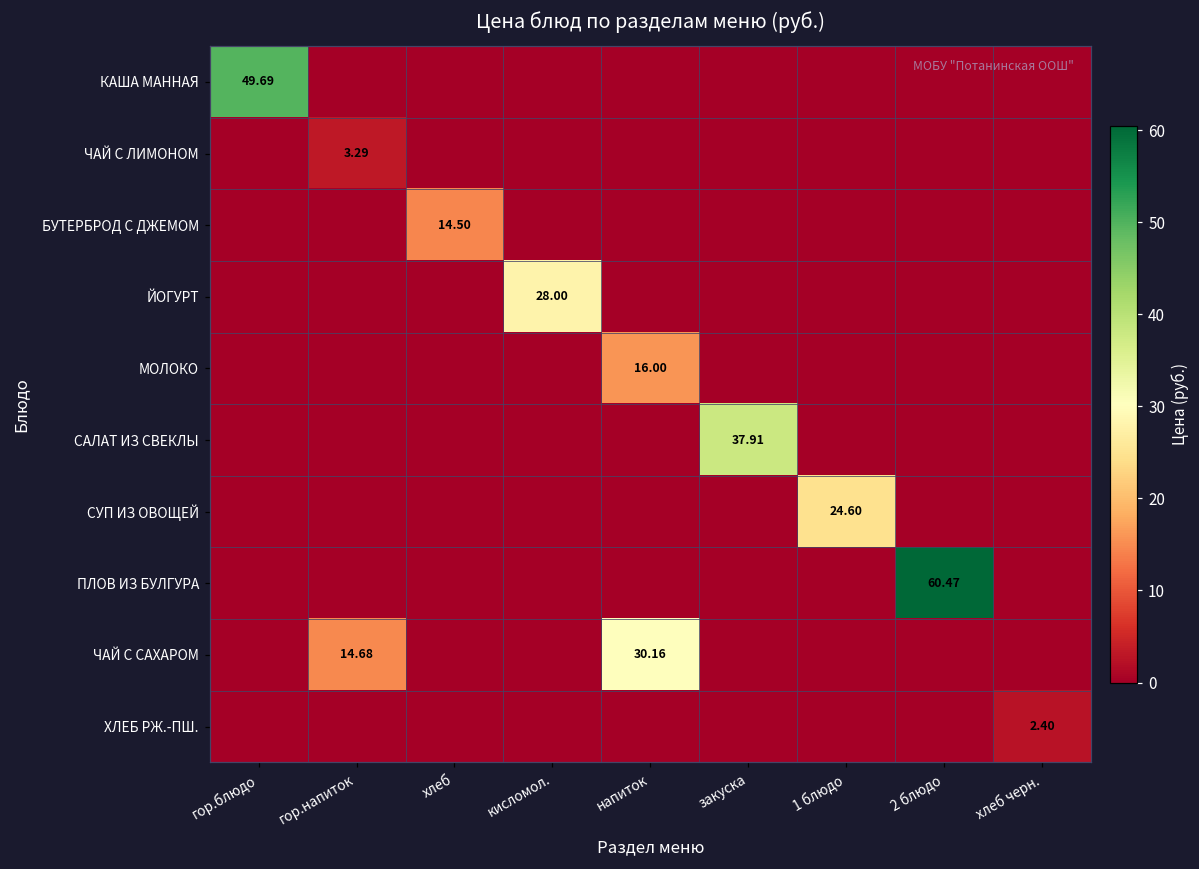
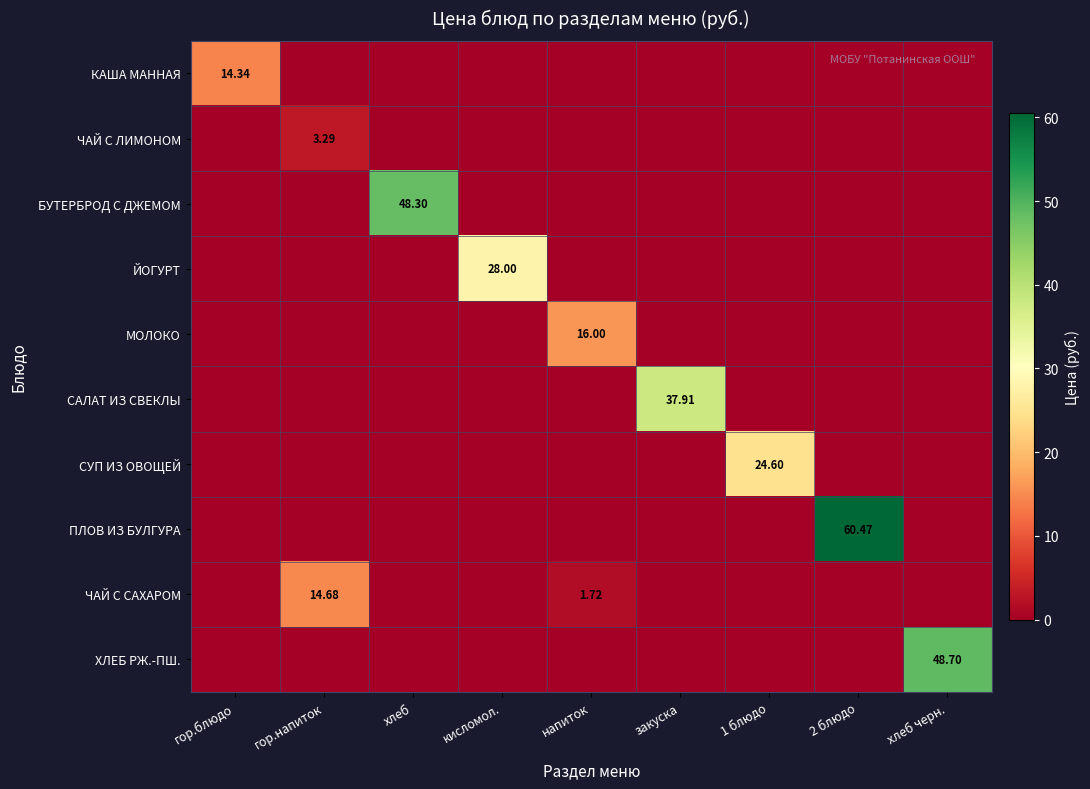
КАША МАННАЯ, гор.блюдо: 49.69 -> 14.34
БУТЕРБРОД С ДЖЕМОМ, хлеб: 14.50 -> 48.30
ЧАЙ С САХАРОМ, напиток: 30.16 -> 1.72
ХЛЕБ РЖ.-ПШ., хлеб черн.: 2.40 -> 48.70
